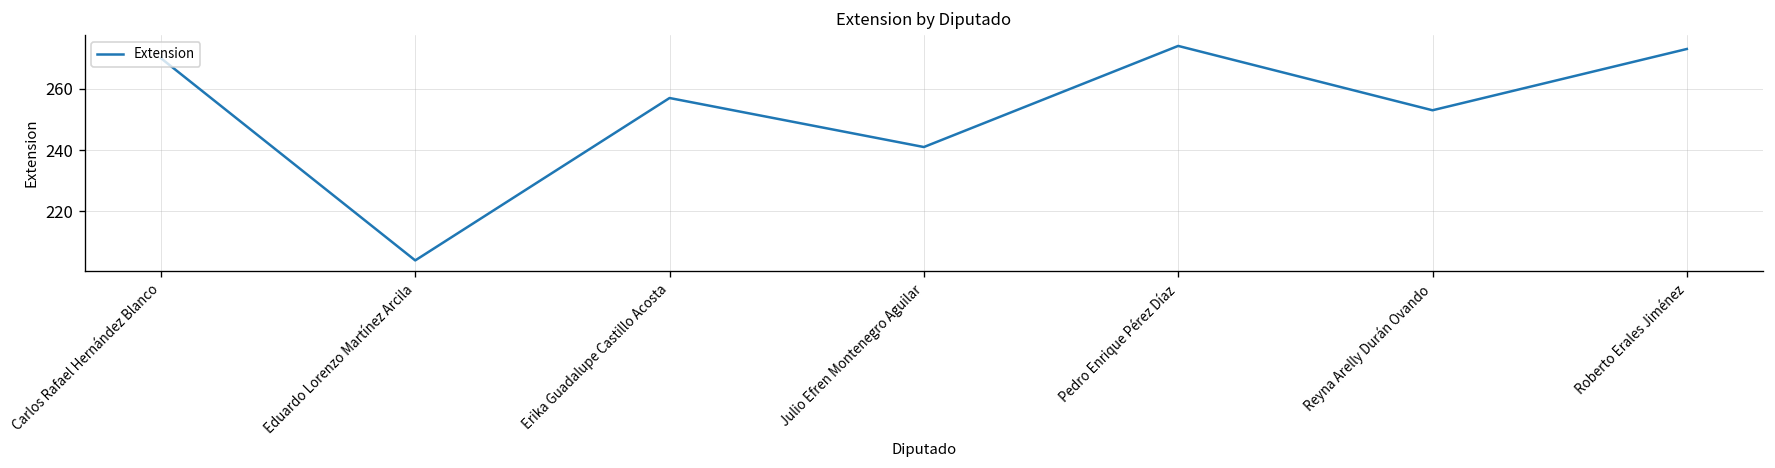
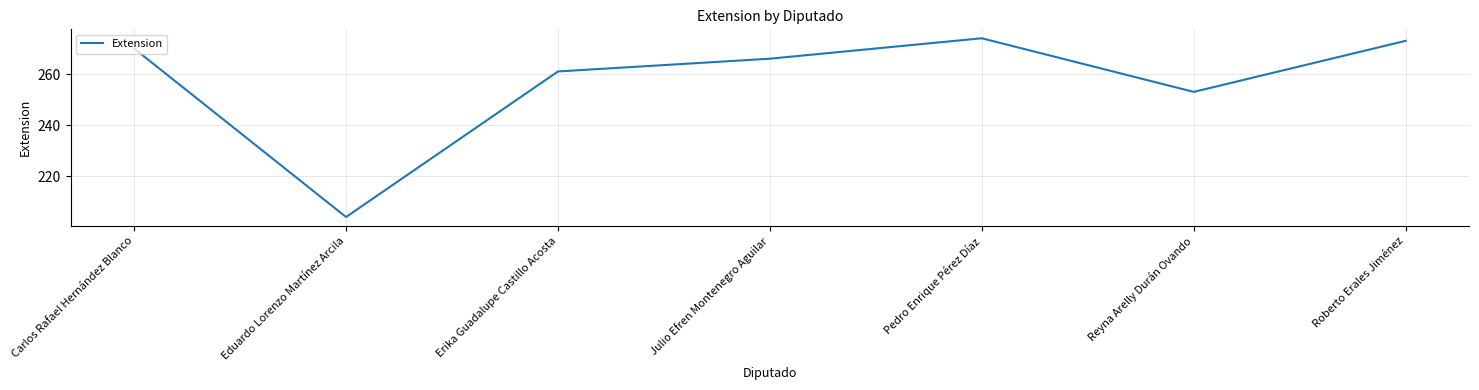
Erika Guadalupe Castillo Acosta: 257 -> 261
Julio Efren Montenegro Aguilar: 241 -> 266
